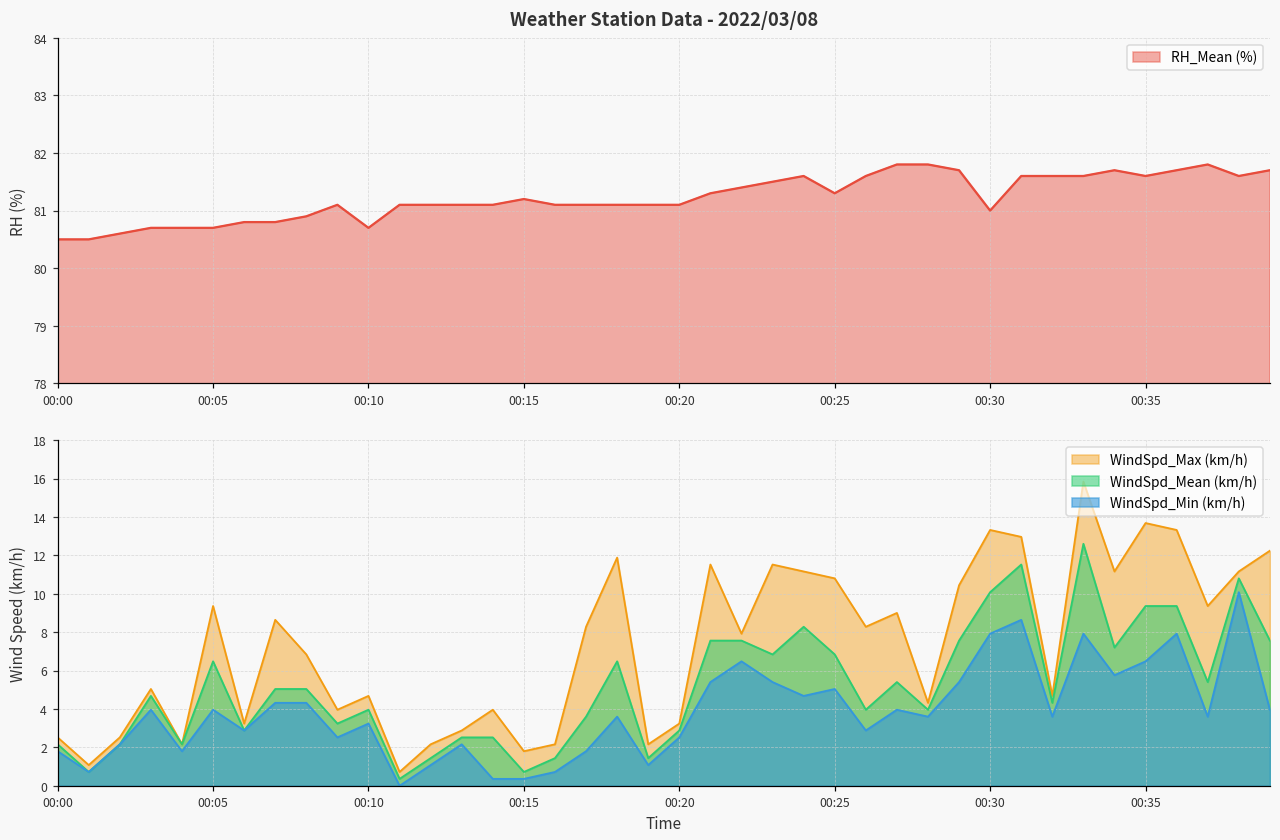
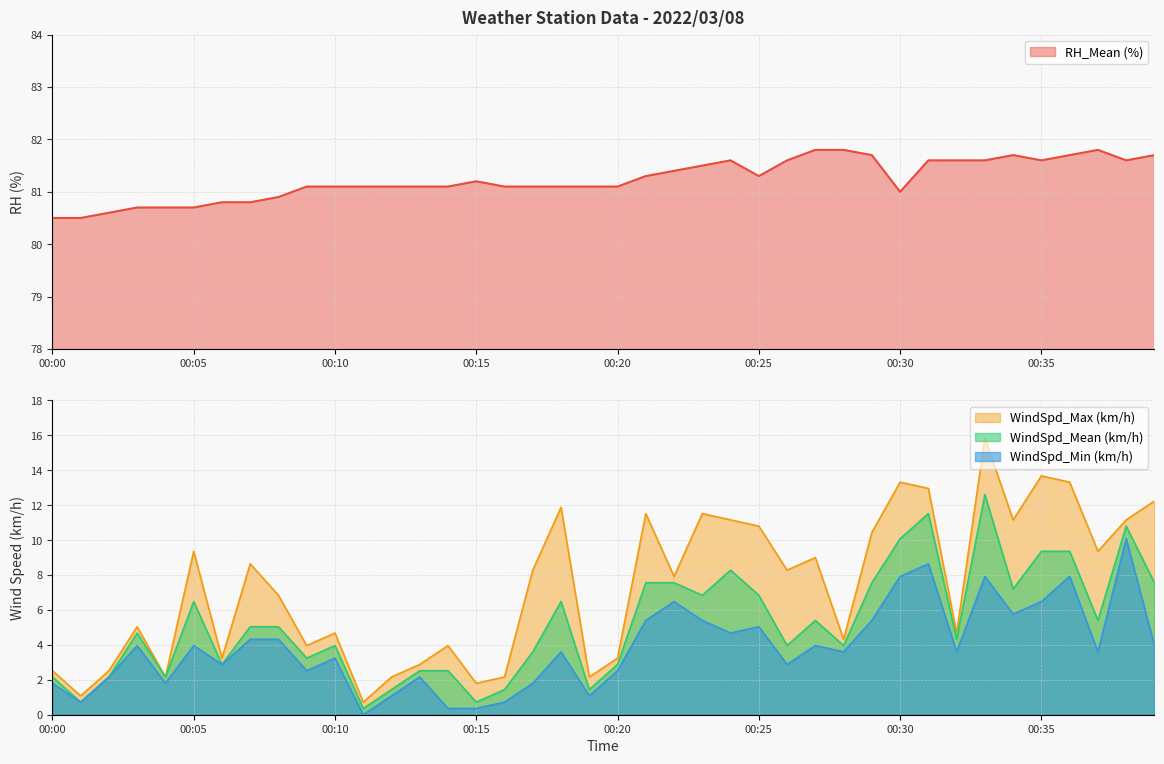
Weather Station Data - 2022/03/08, 00:10: 80.7 -> 81.1
